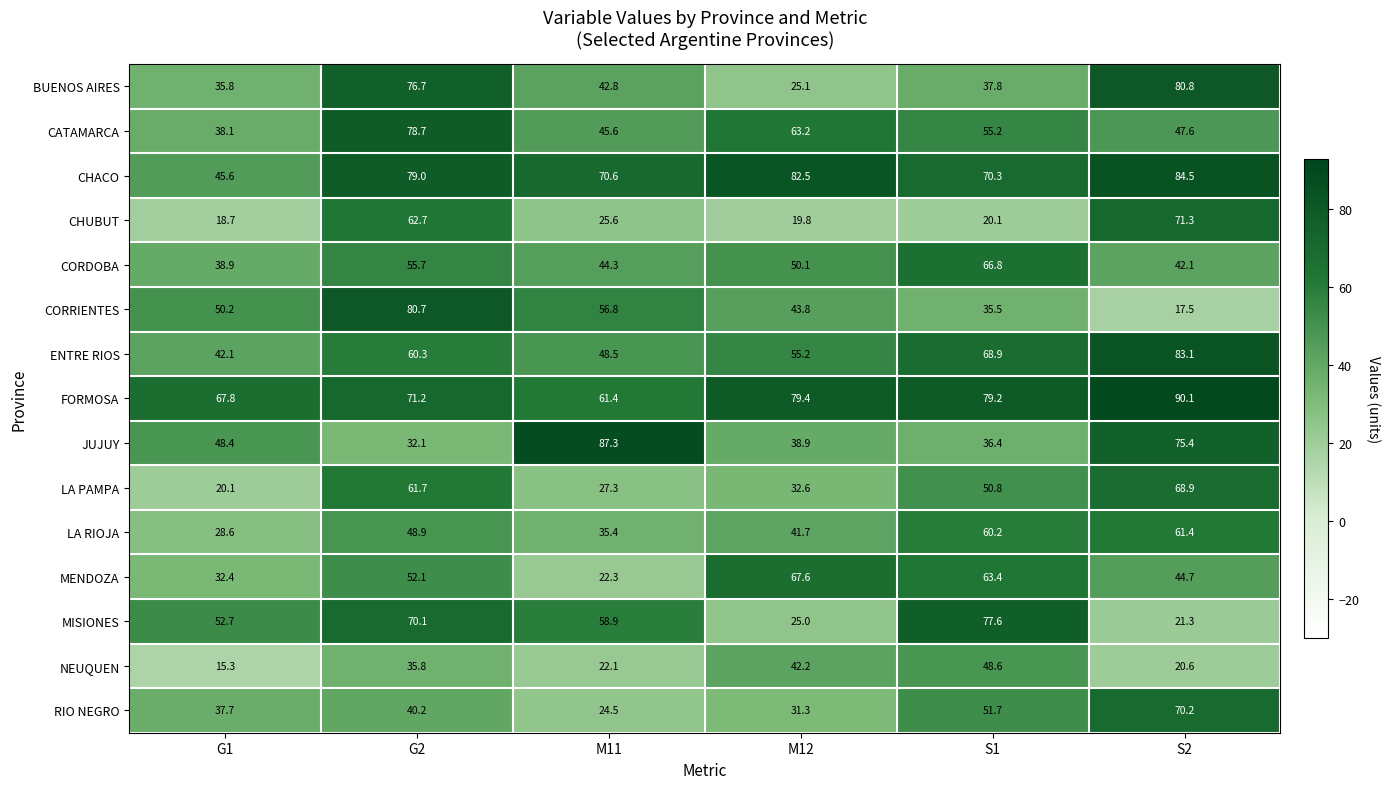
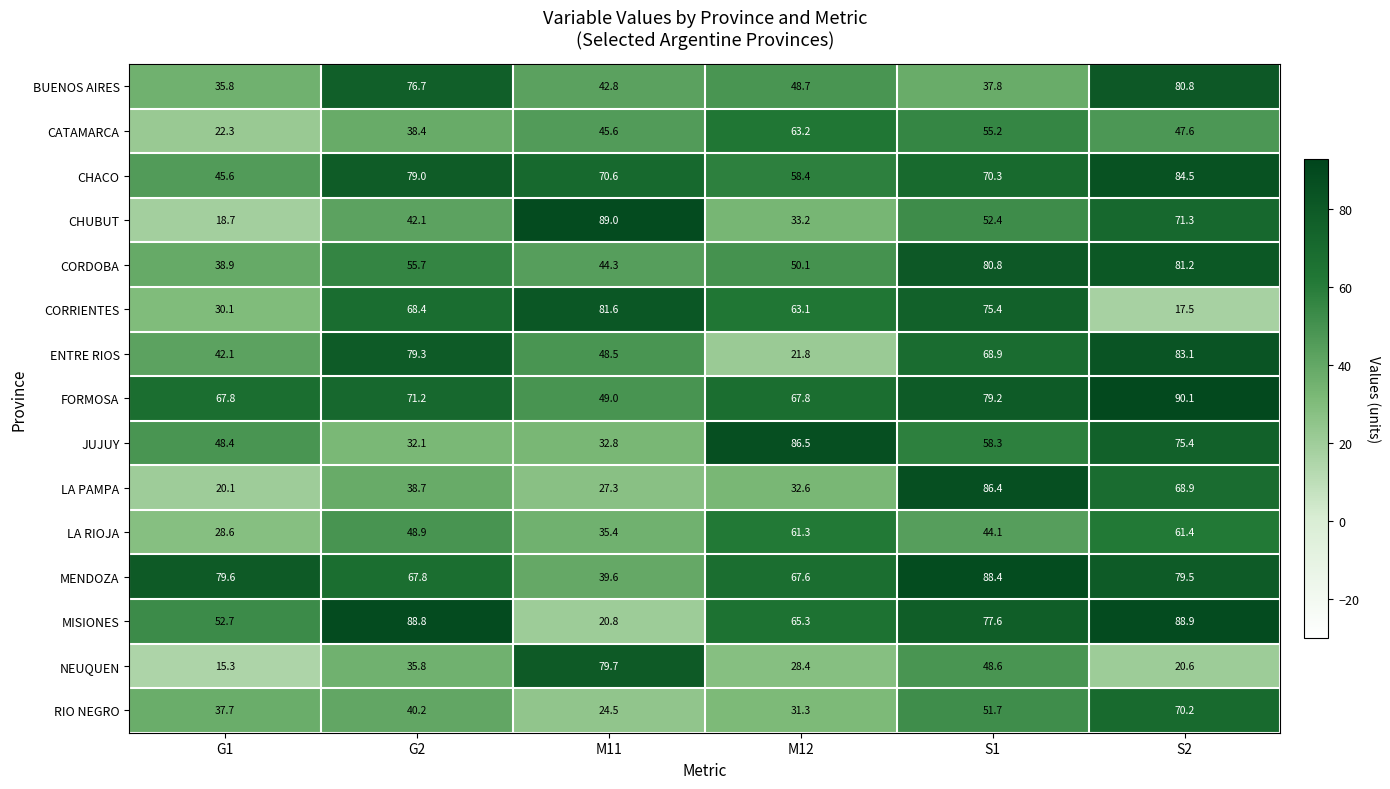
BUENOS AIRES, M12: 25.1 -> 48.7
CATAMARCA, G1: 38.1 -> 22.3
CATAMARCA, G2: 78.7 -> 38.4
CHACO, M12: 82.5 -> 58.4
CHUBUT, G2: 62.7 -> 42.1
CHUBUT, M11: 25.6 -> 89.0
CHUBUT, M12: 19.8 -> 33.2
CHUBUT, S1: 20.1 -> 52.4
CORDOBA, S1: 66.8 -> 80.8
CORDOBA, S2: 42.1 -> 81.2
CORRIENTES, G1: 50.2 -> 30.1
CORRIENTES, G2: 80.7 -> 68.4
CORRIENTES, M11: 56.8 -> 81.6
CORRIENTES, M12: 43.8 -> 63.1
CORRIENTES, S1: 35.5 -> 75.4
ENTRE RIOS, G2: 60.3 -> 79.3
ENTRE RIOS, M12: 55.2 -> 21.8
FORMOSA, M11: 61.4 -> 49.0
FORMOSA, M12: 79.4 -> 67.8
JUJUY, M11: 87.3 -> 32.8
JUJUY, M12: 38.9 -> 86.5
JUJUY, S1: 36.4 -> 58.3
LA PAMPA, G2: 61.7 -> 38.7
LA PAMPA, S1: 50.8 -> 86.4
LA RIOJA, M12: 41.7 -> 61.3
LA RIOJA, S1: 60.2 -> 44.1
MENDOZA, G1: 32.4 -> 79.6
MENDOZA, G2: 52.1 -> 67.8
MENDOZA, M11: 22.3 -> 39.6
MENDOZA, S1: 63.4 -> 88.4
MENDOZA, S2: 44.7 -> 79.5
MISIONES, G2: 70.1 -> 88.8
MISIONES, M11: 58.9 -> 20.8
MISIONES, M12: 25.0 -> 65.3
MISIONES, S2: 21.3 -> 88.9
NEUQUEN, M11: 22.1 -> 79.7
NEUQUEN, M12: 42.2 -> 28.4
